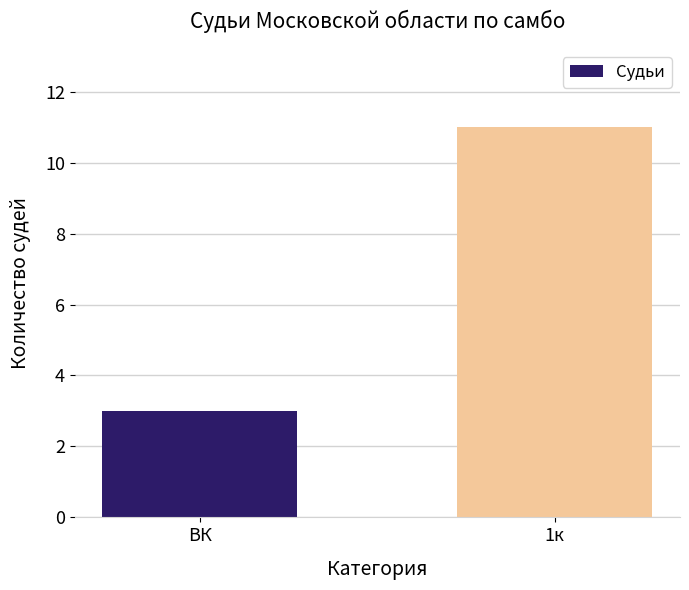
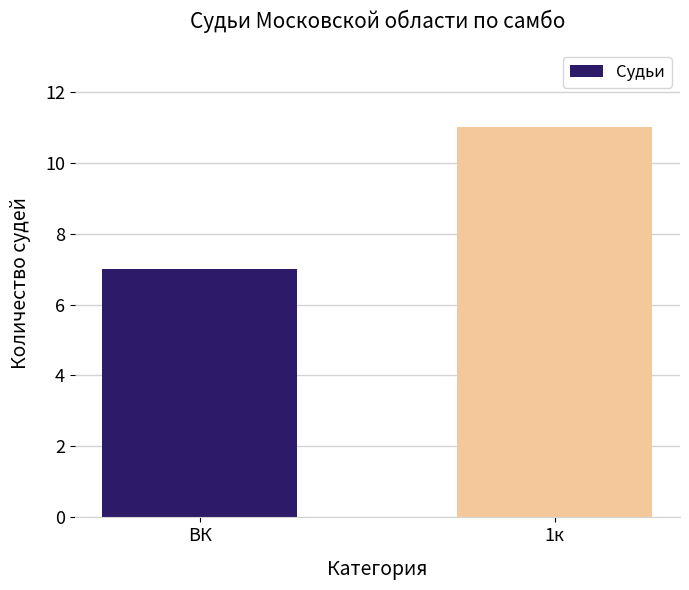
ВК: 3 -> 7
